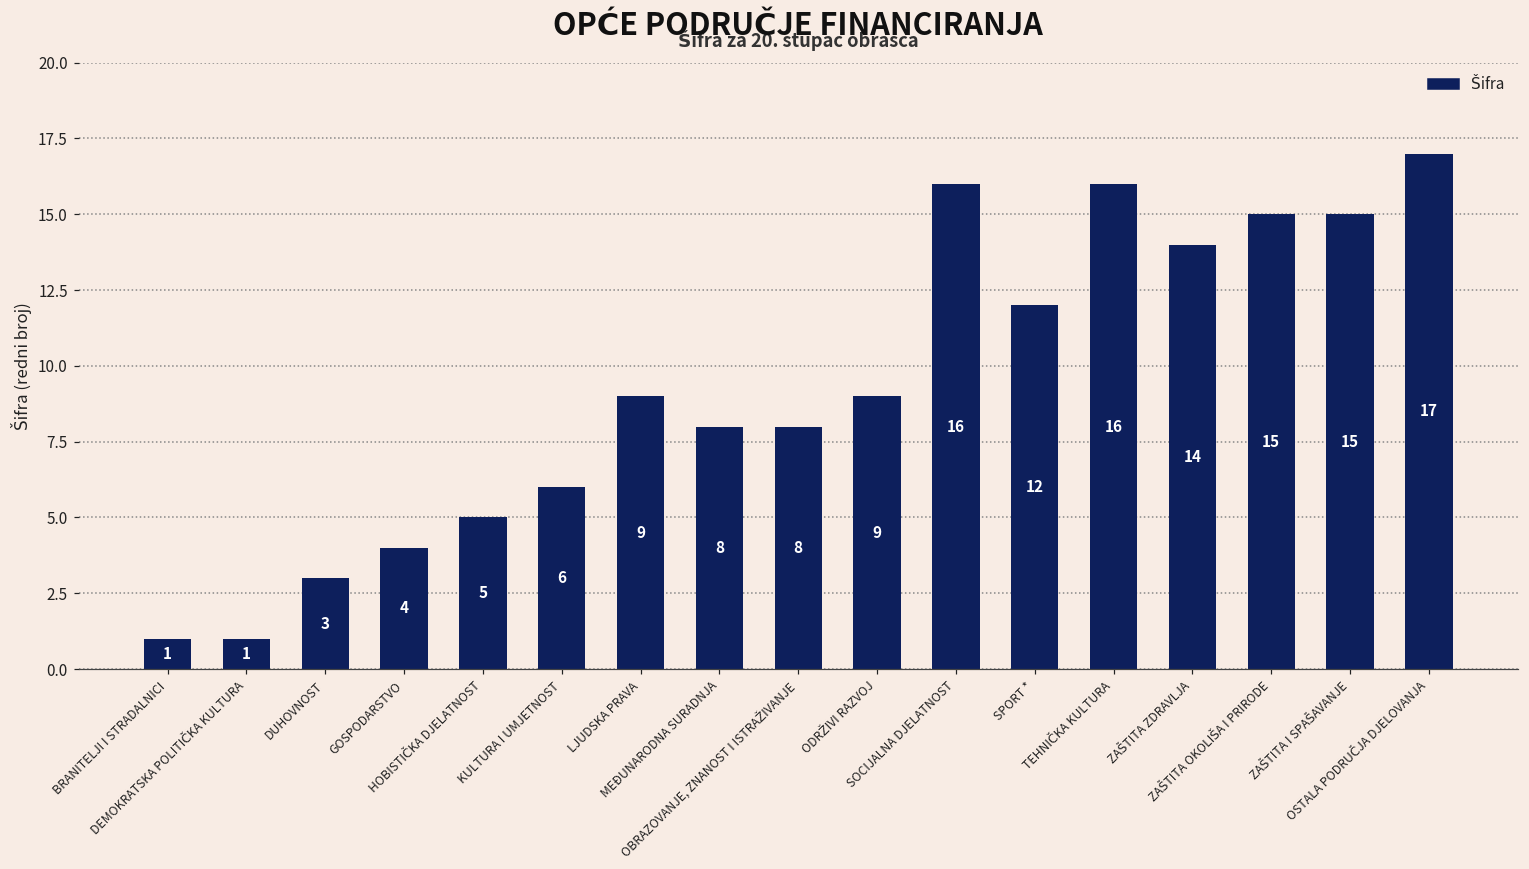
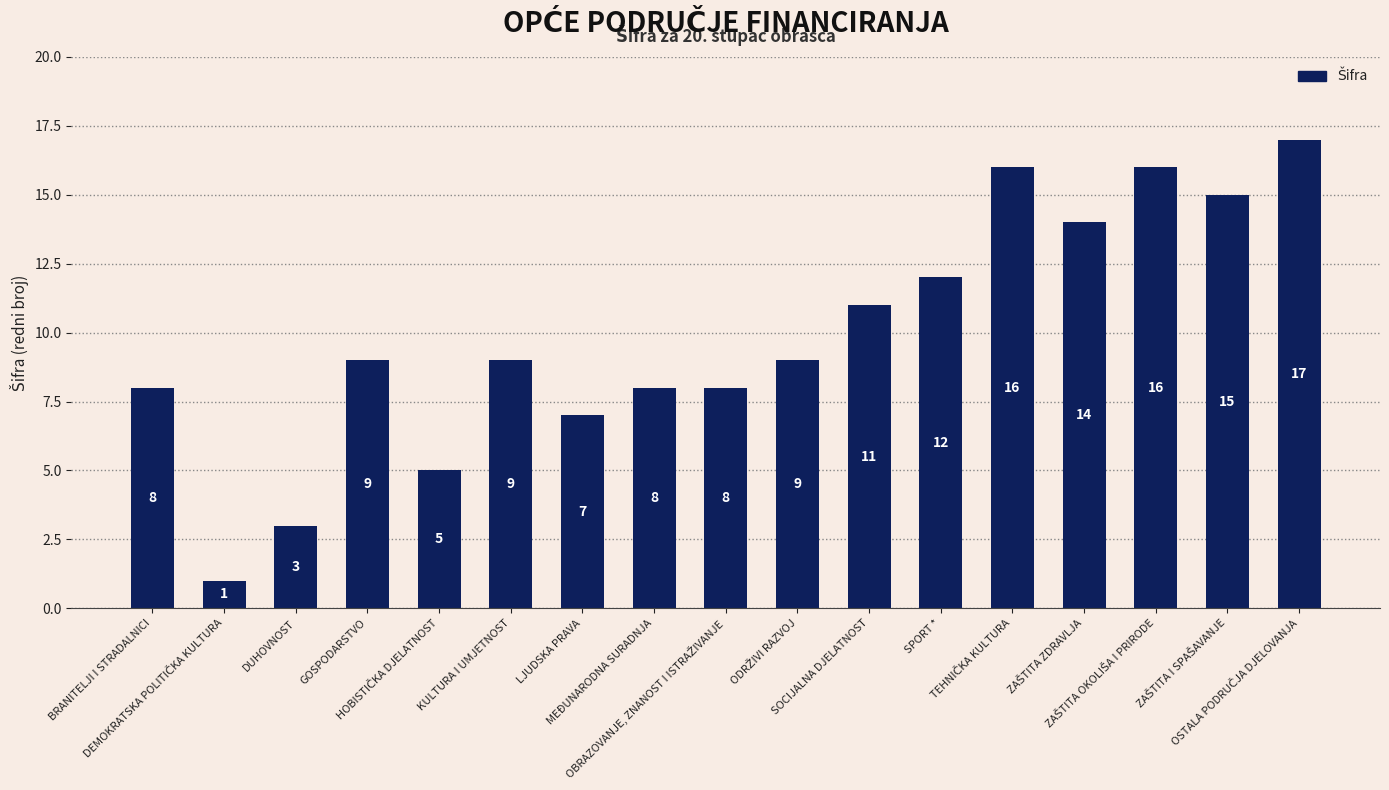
BRANITELJI I STRADALNICI: 1 -> 8
GOSPODARSTVO: 4 -> 9
KULTURA I UMJETNOST: 6 -> 9
LJUDSKA PRAVA: 9 -> 7
SOCIJALNA DJELATNOST: 16 -> 11
ZAŠTITA OKOLIŠA I PRIRODE: 15 -> 16
